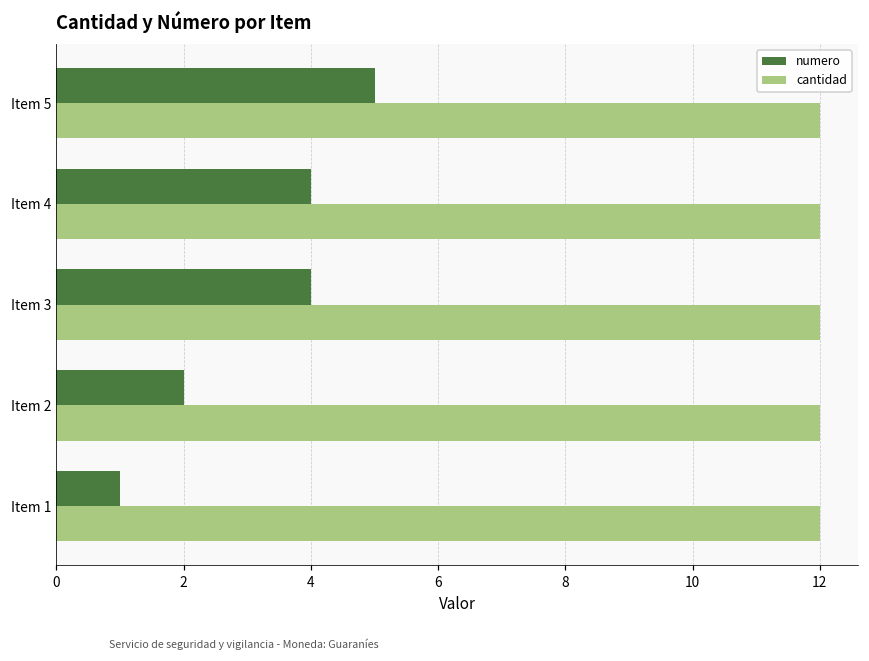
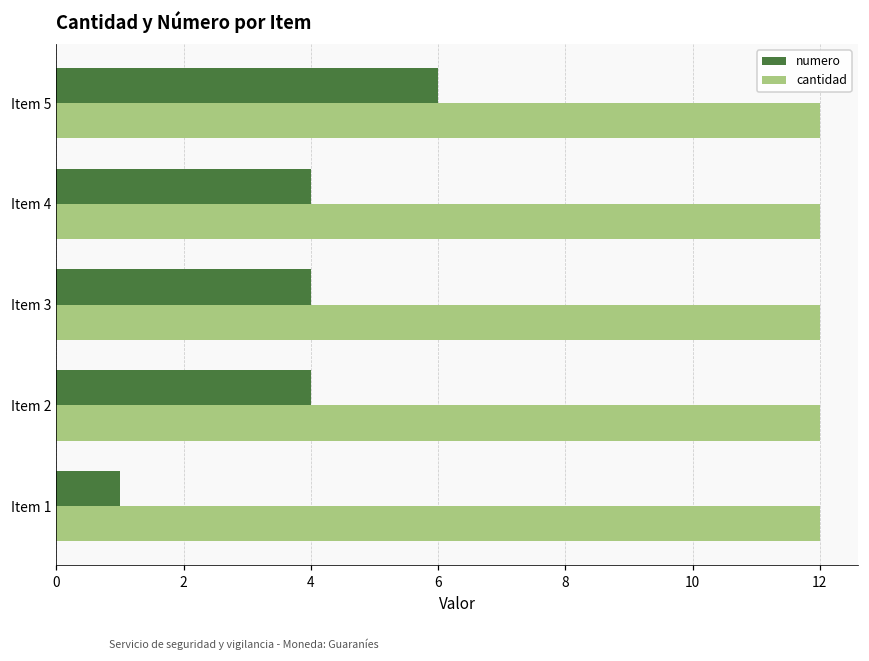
numero, Item 5: 5 -> 6
numero, Item 2: 2 -> 4
